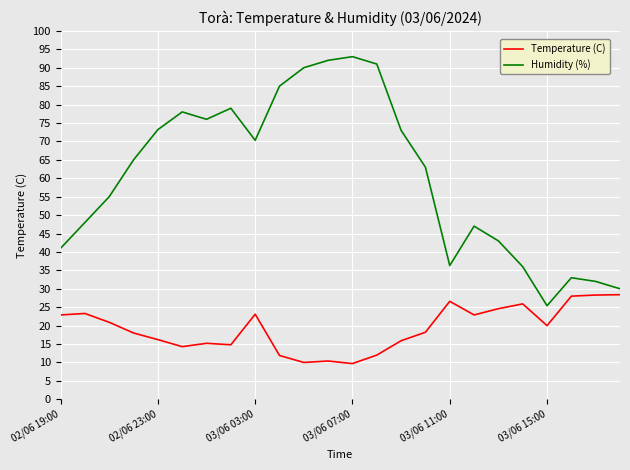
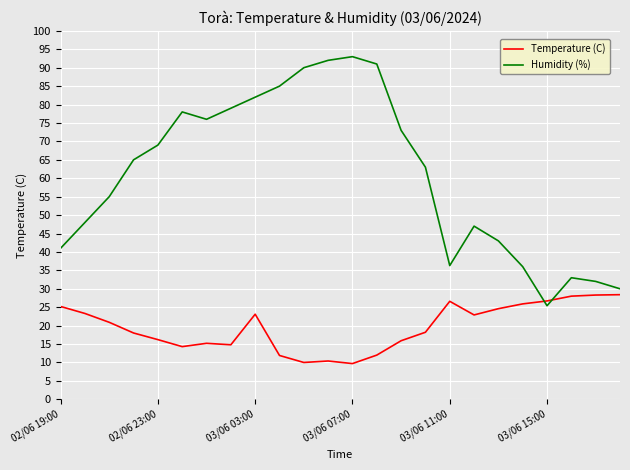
Temperature (C), 02/06 19:00: 23 -> 25
Humidity (%), 02/06 23:00: 73 -> 69
Humidity (%), 03/06 03:00: 70 -> 82
Temperature (C), 03/06 15:00: 20 -> 27
